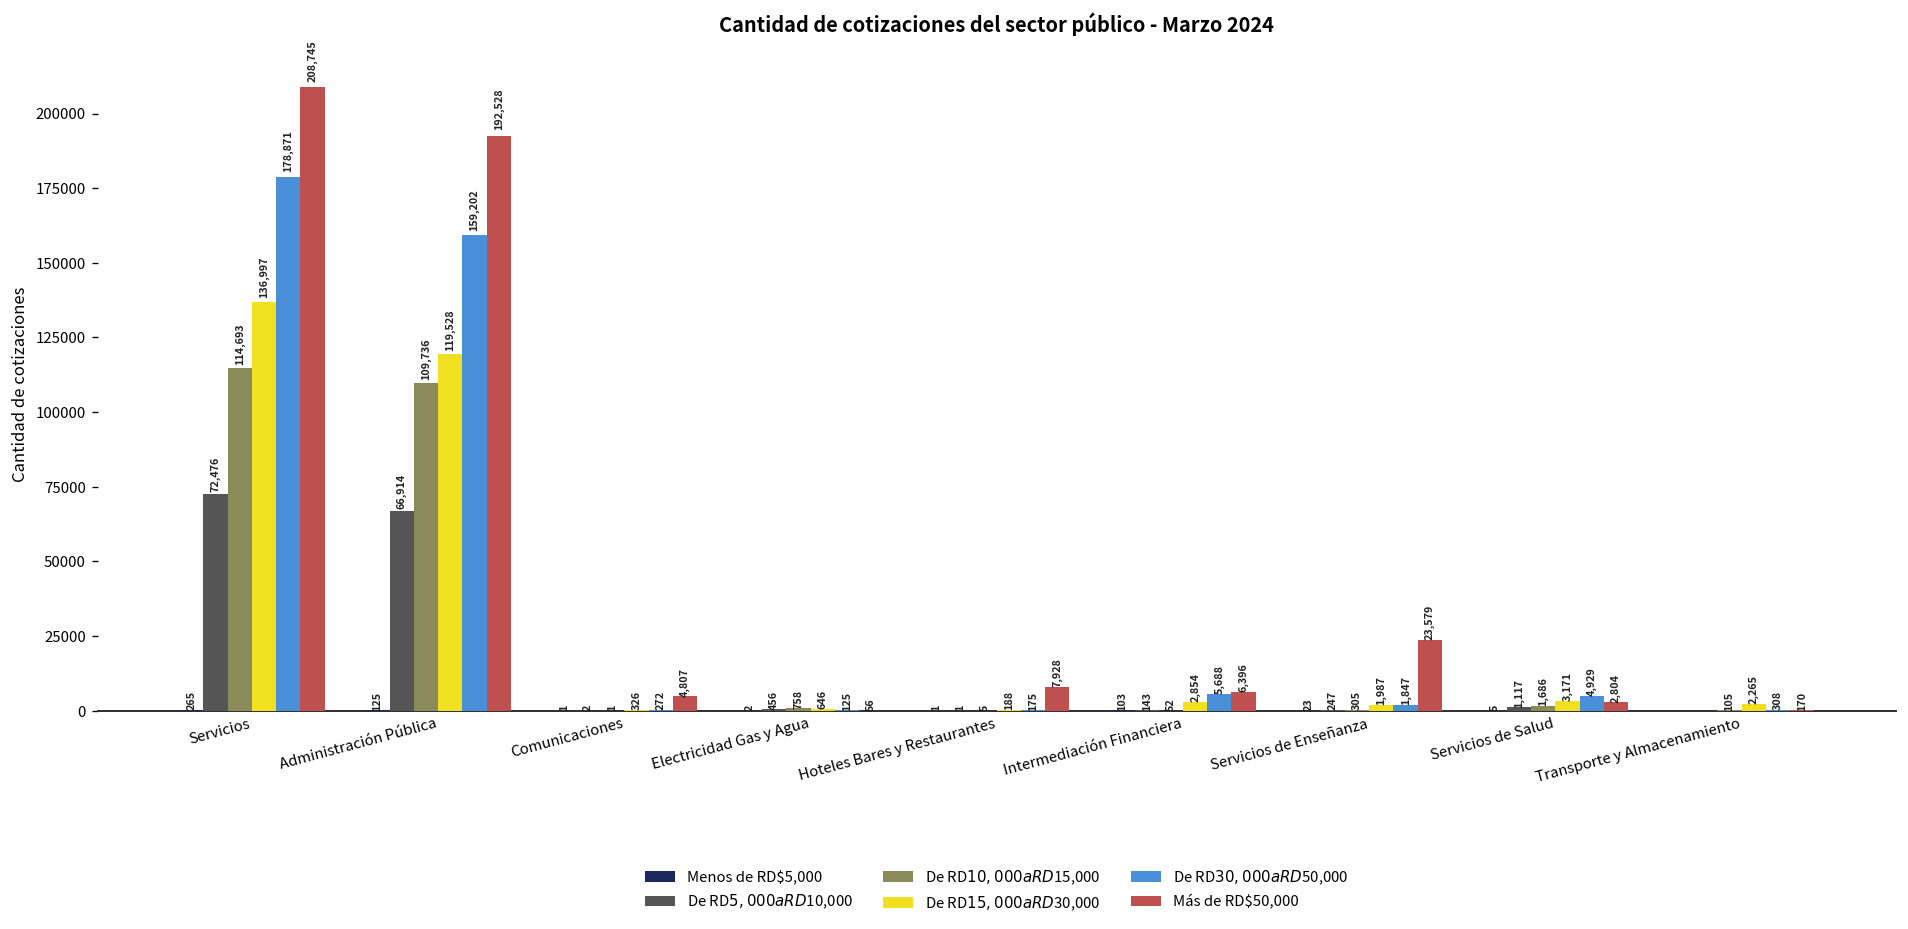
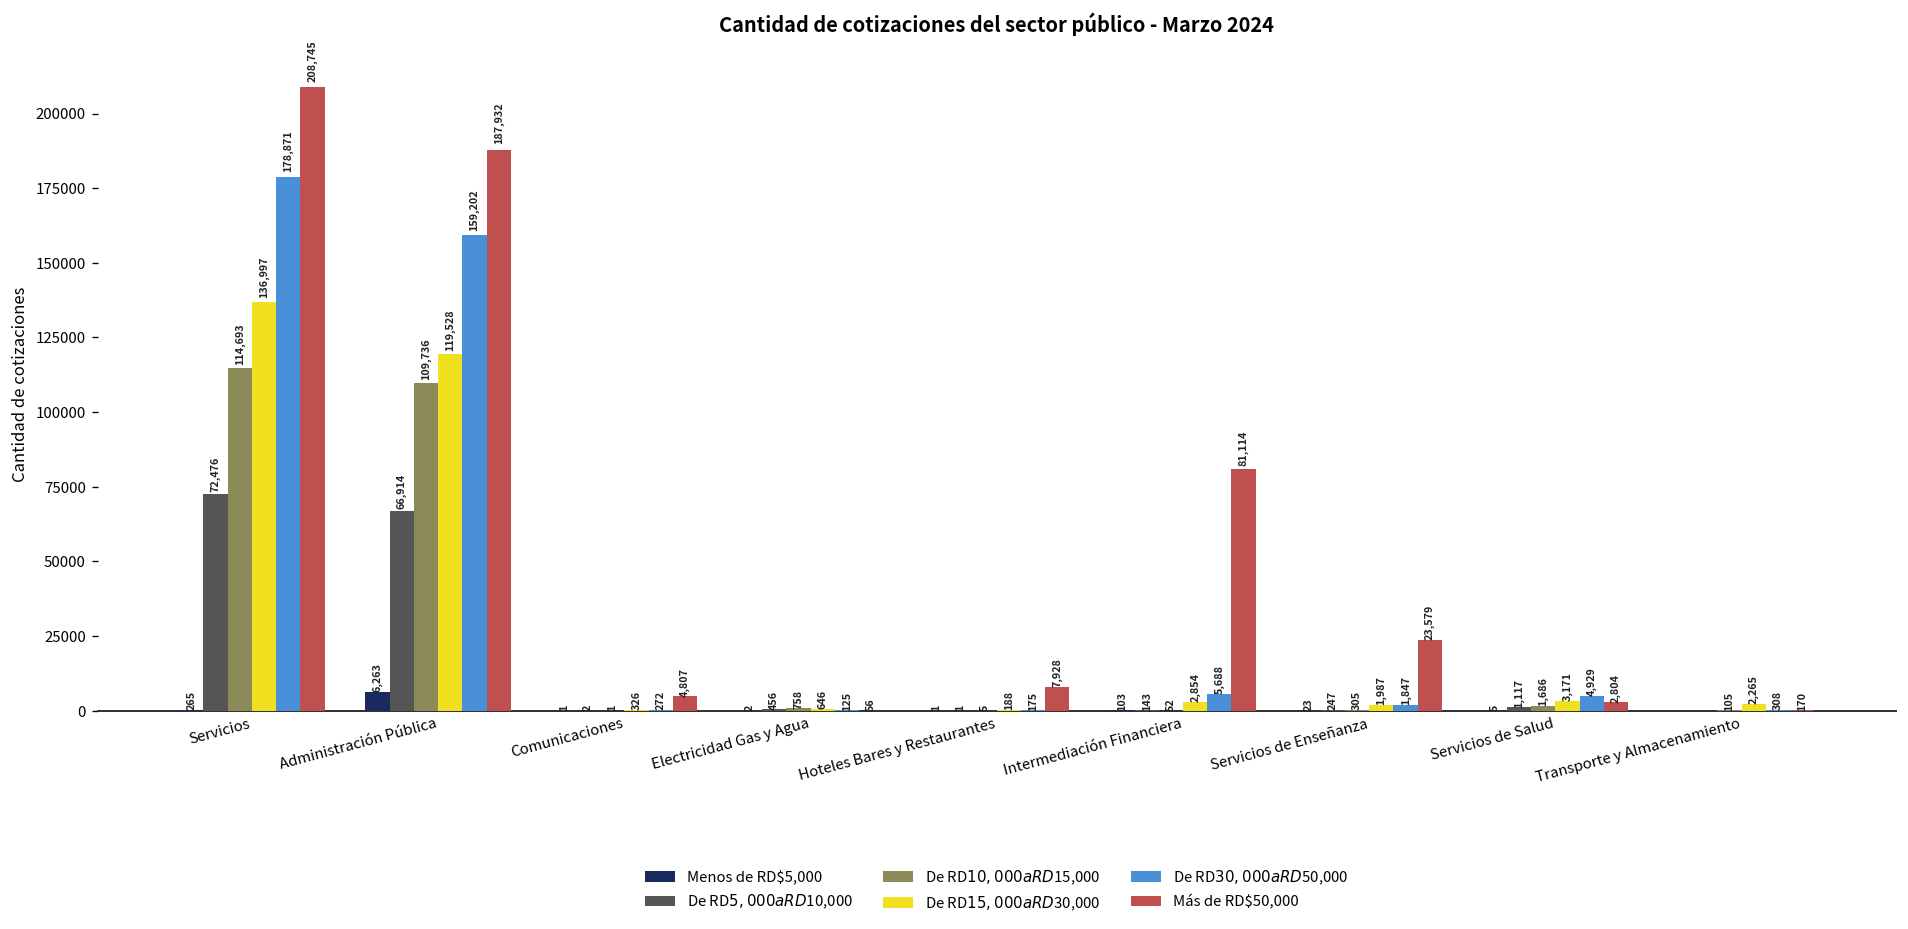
Menos de RD$5,000, Administración Pública: 125 -> 6,263
Más de RD$50,000, Administración Pública: 192,528 -> 187,932
Más de RD$50,000, Intermediación Financiera: 6,396 -> 81,114
